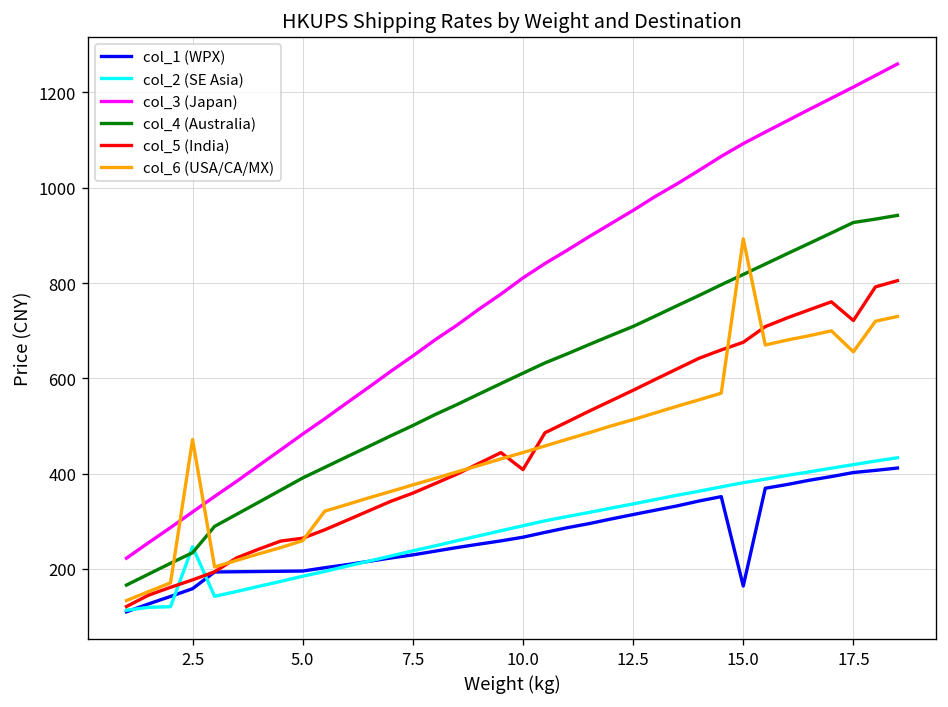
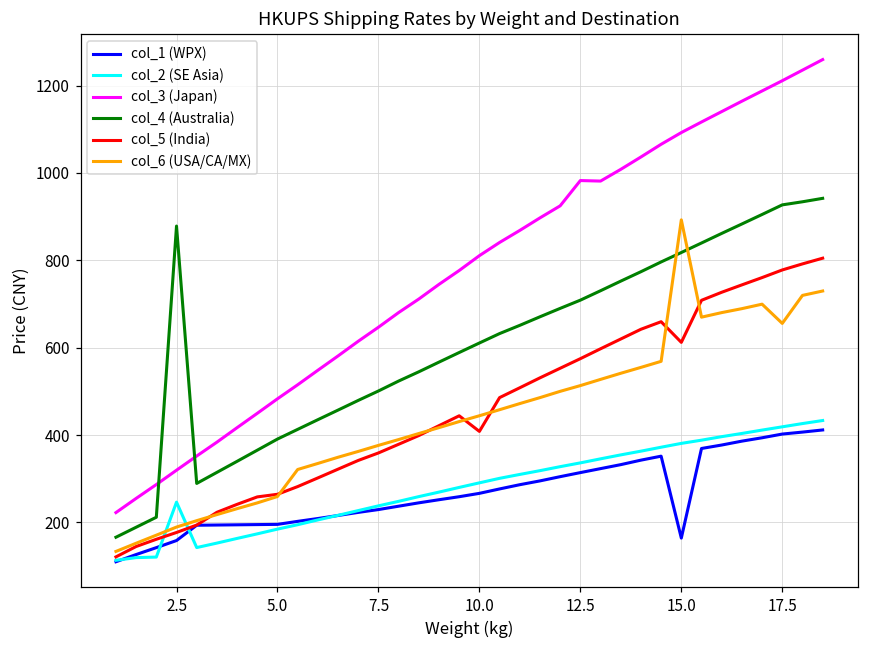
col_4 (Australia), 2.5: 230 -> 880
col_6 (USA/CA/MX), 2.5: 470 -> 190
col_3 (Japan), 12.5: 950 -> 980
col_5 (India), 15.0: 680 -> 610
col_5 (India), 17.5: 720 -> 780
